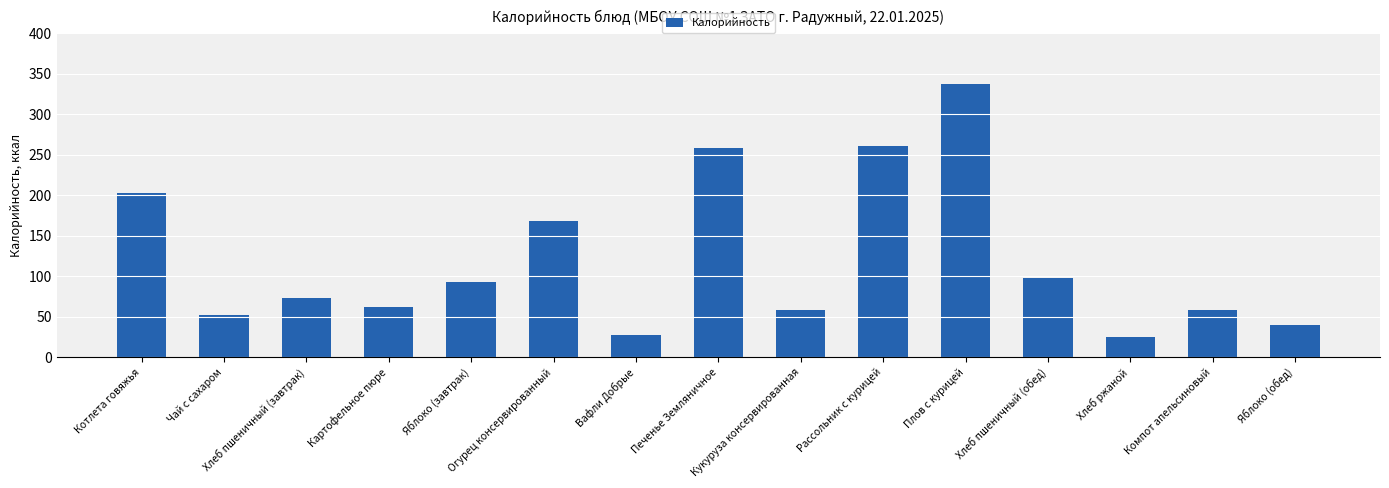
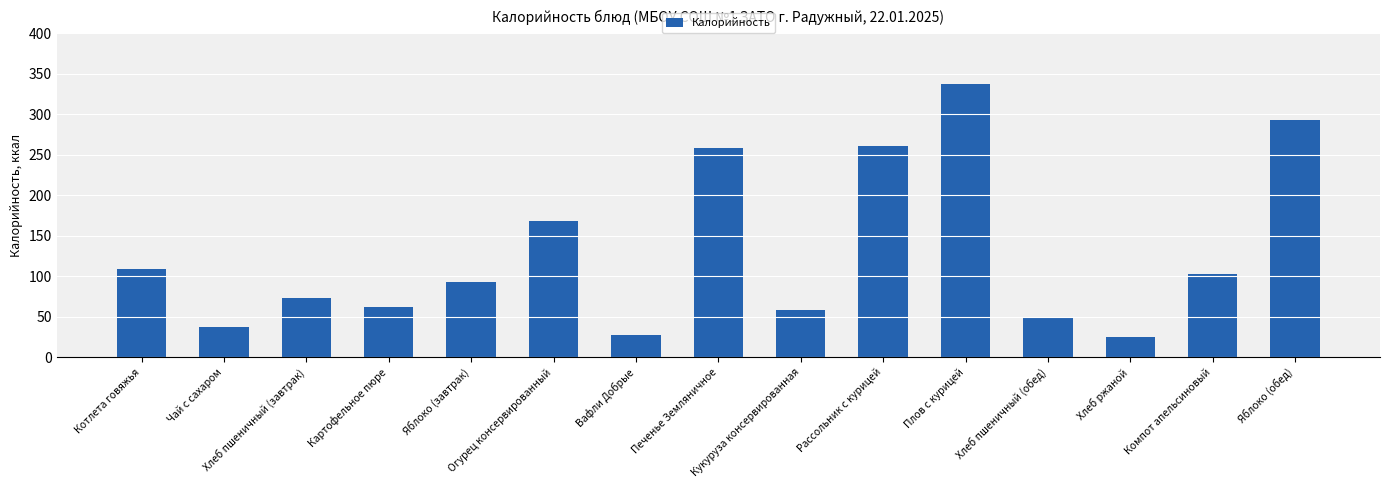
Котлета говяжья: 200 -> 110
Чай с сахаром: 50 -> 40
Хлеб пшеничный (обед): 100 -> 50
Компот апельсиновый: 60 -> 100
Яблоко (обед): 40 -> 290
